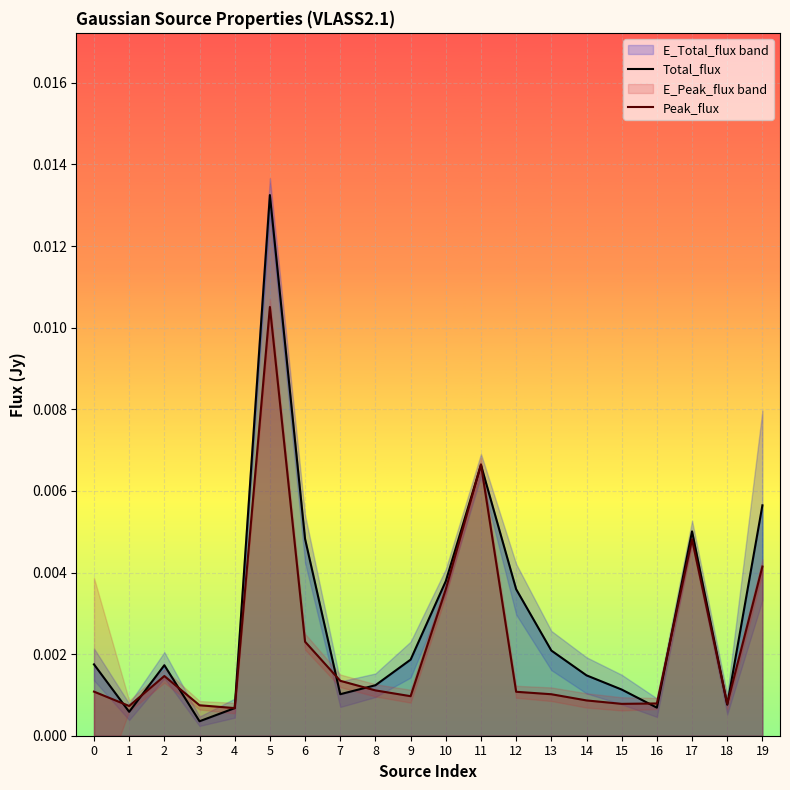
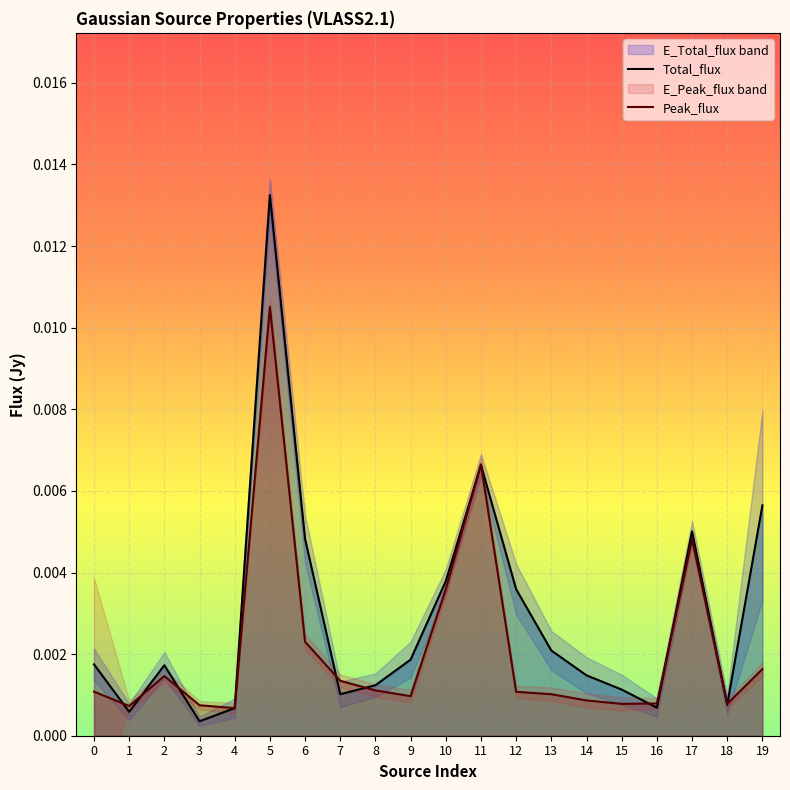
Peak_flux, 19: 0.0041 -> 0.0016
